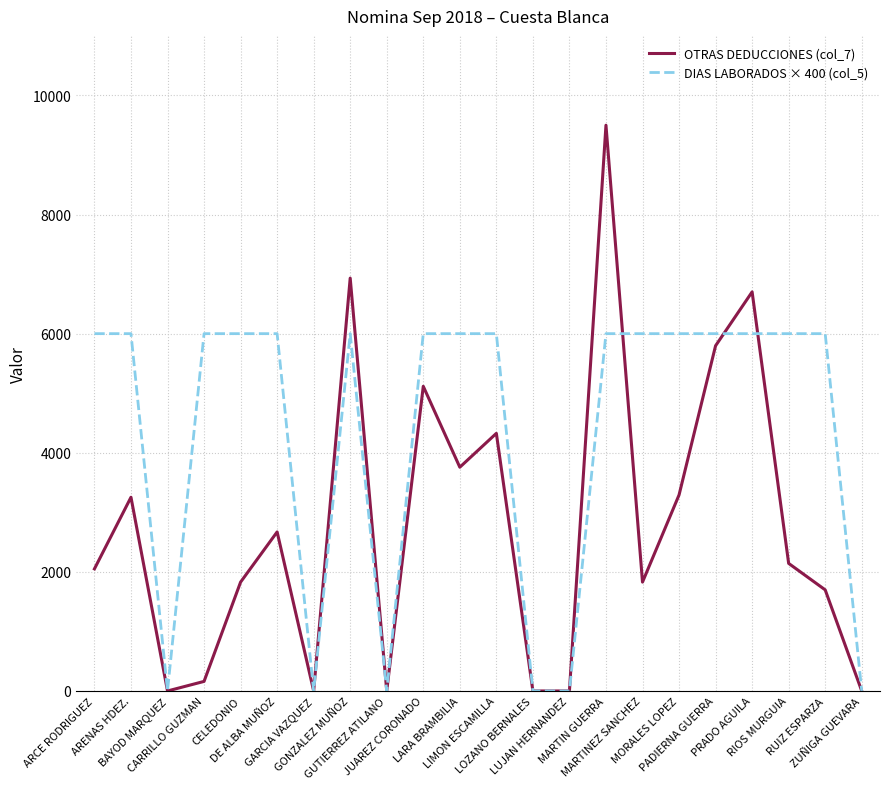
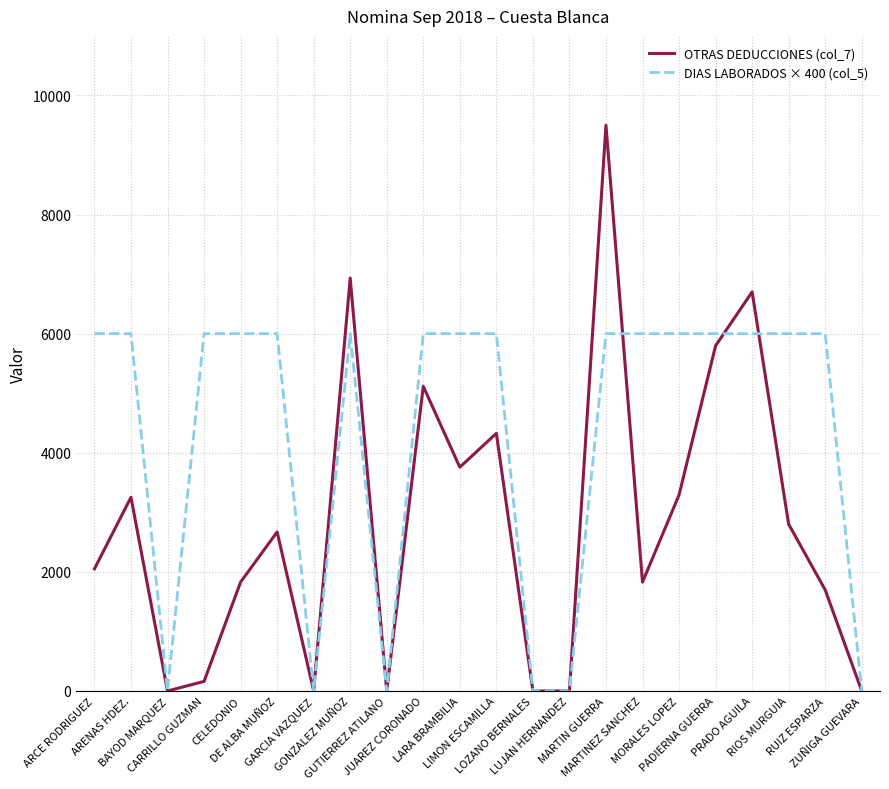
OTRAS DEDUCCIONES (col_7), RIOS MURGUIA: 2100 -> 2800
